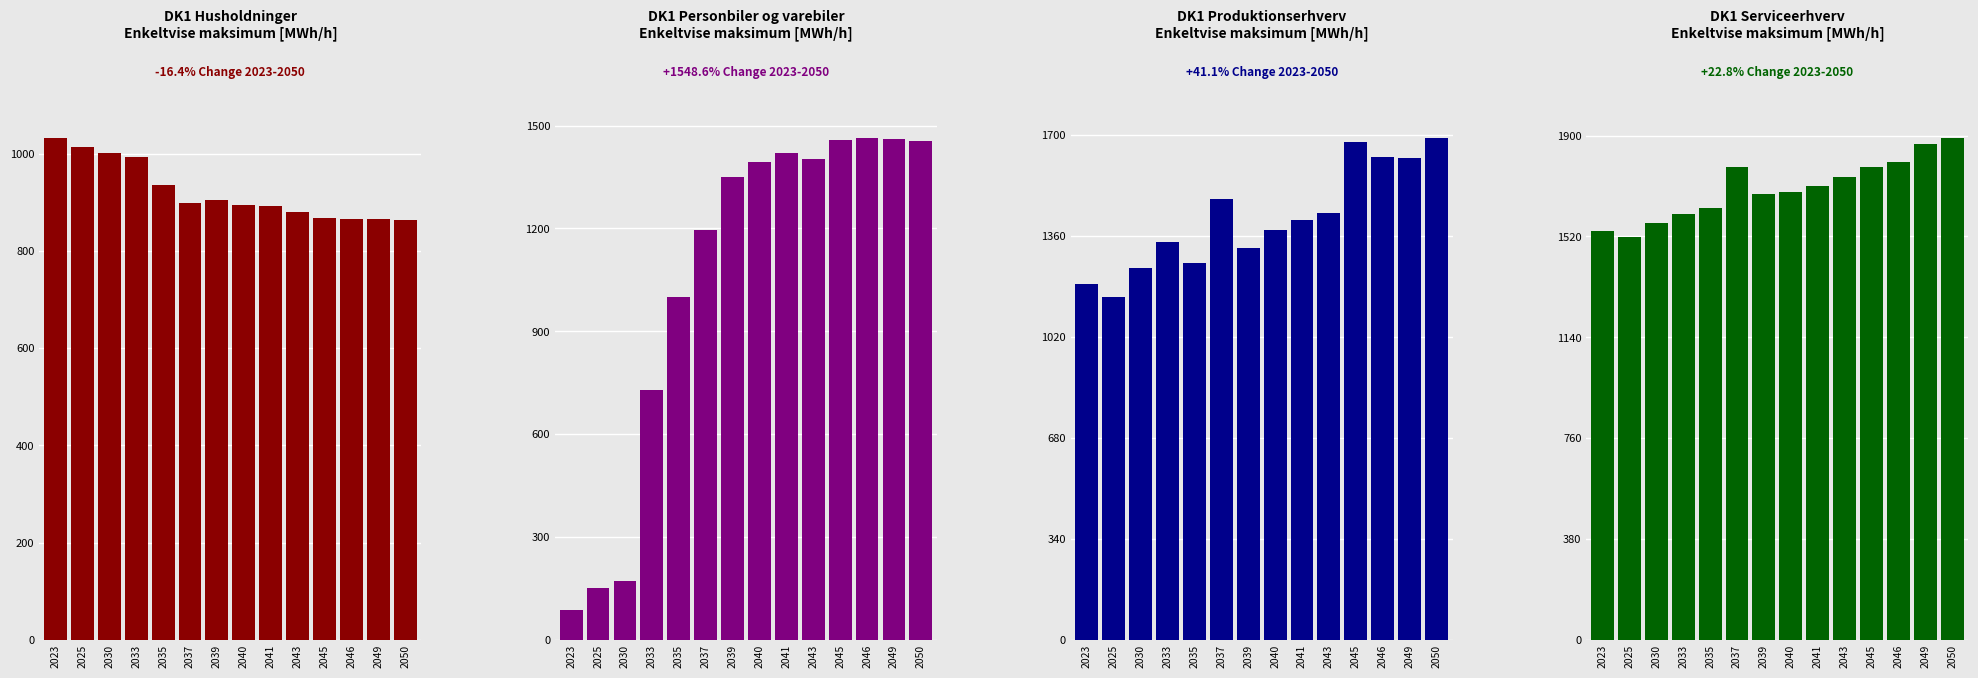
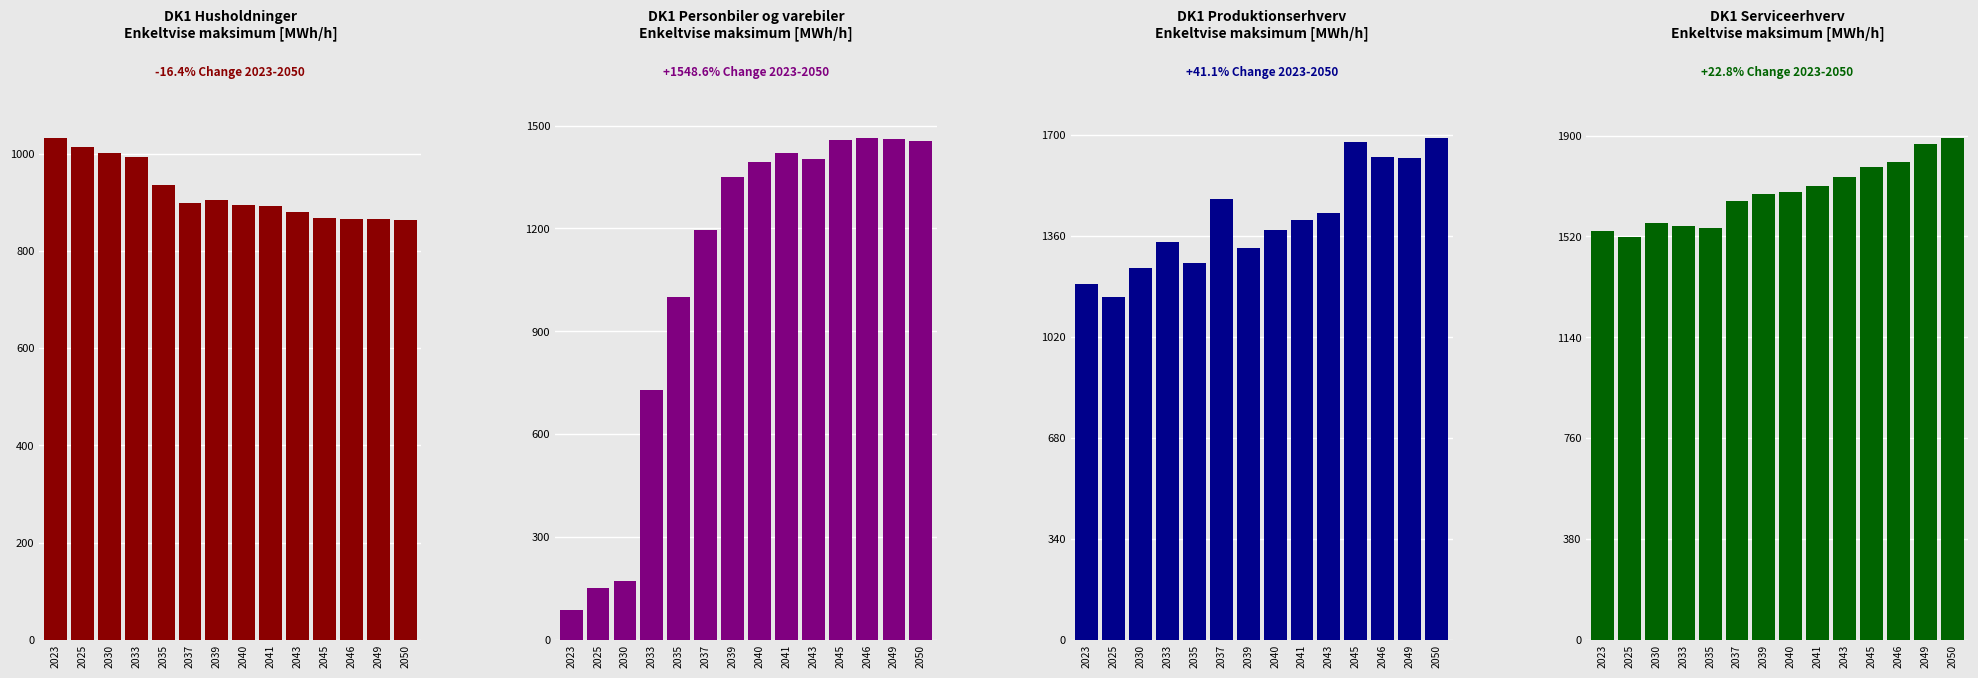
DK1 Serviceerhverv Enkeltvise maksimum [MWh/h], 2033: 1600 -> 1560
DK1 Serviceerhverv Enkeltvise maksimum [MWh/h], 2035: 1630 -> 1550
DK1 Serviceerhverv Enkeltvise maksimum [MWh/h], 2037: 1780 -> 1650
